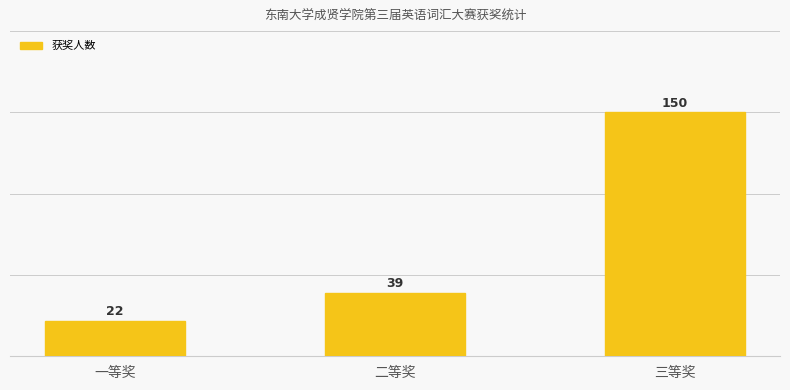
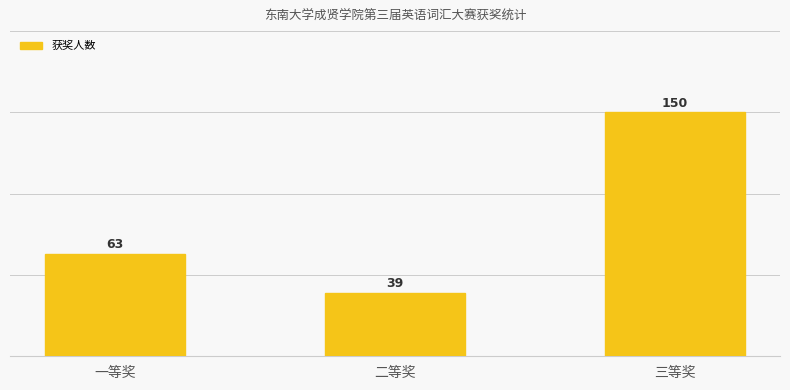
一等奖: 22 -> 63
